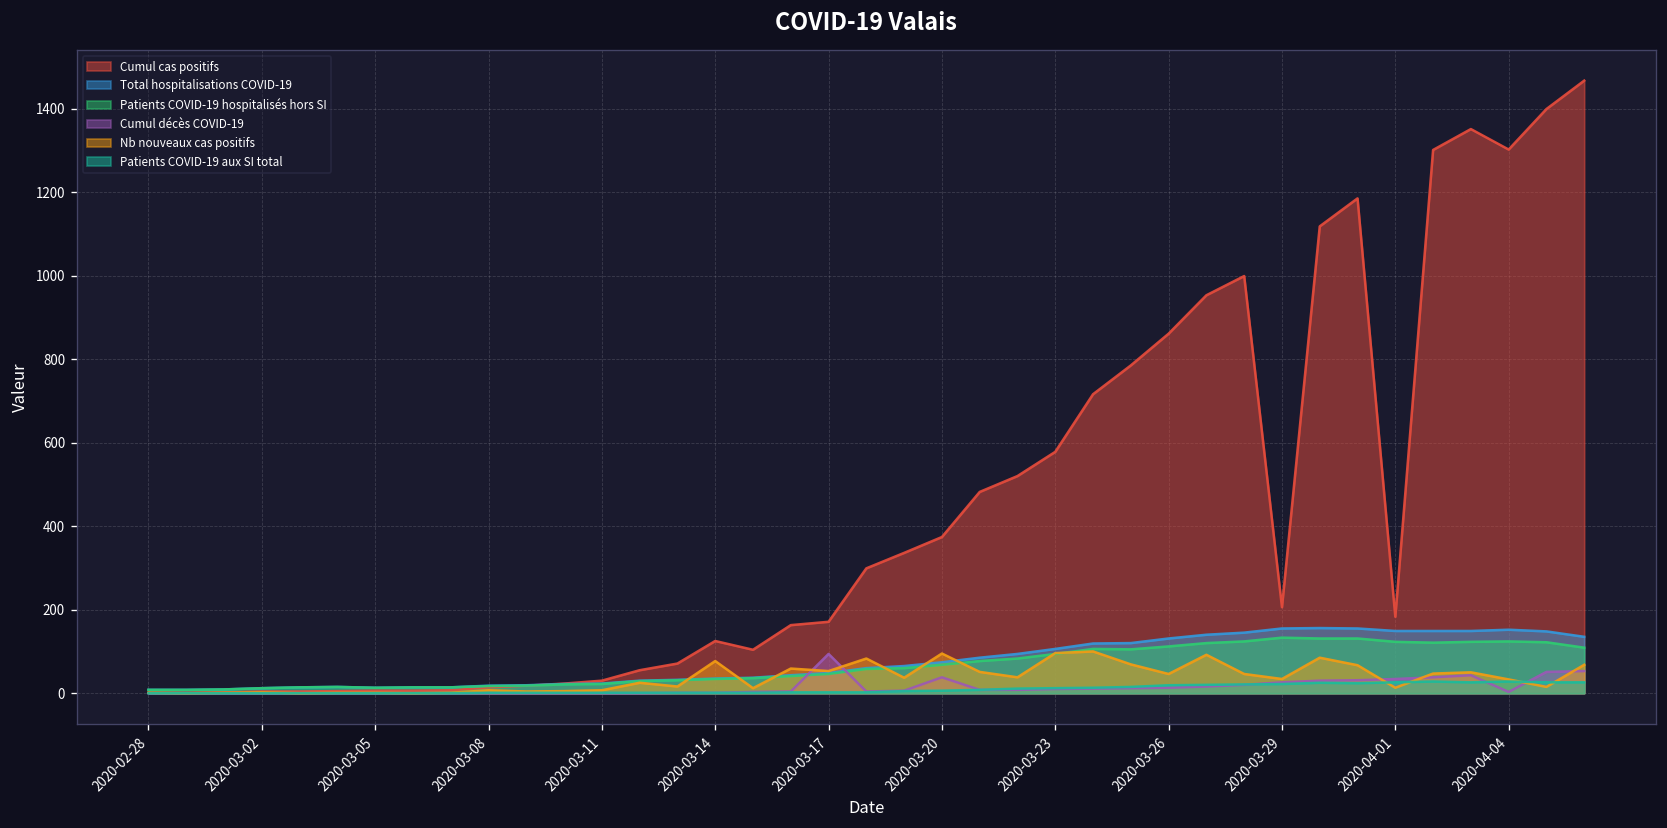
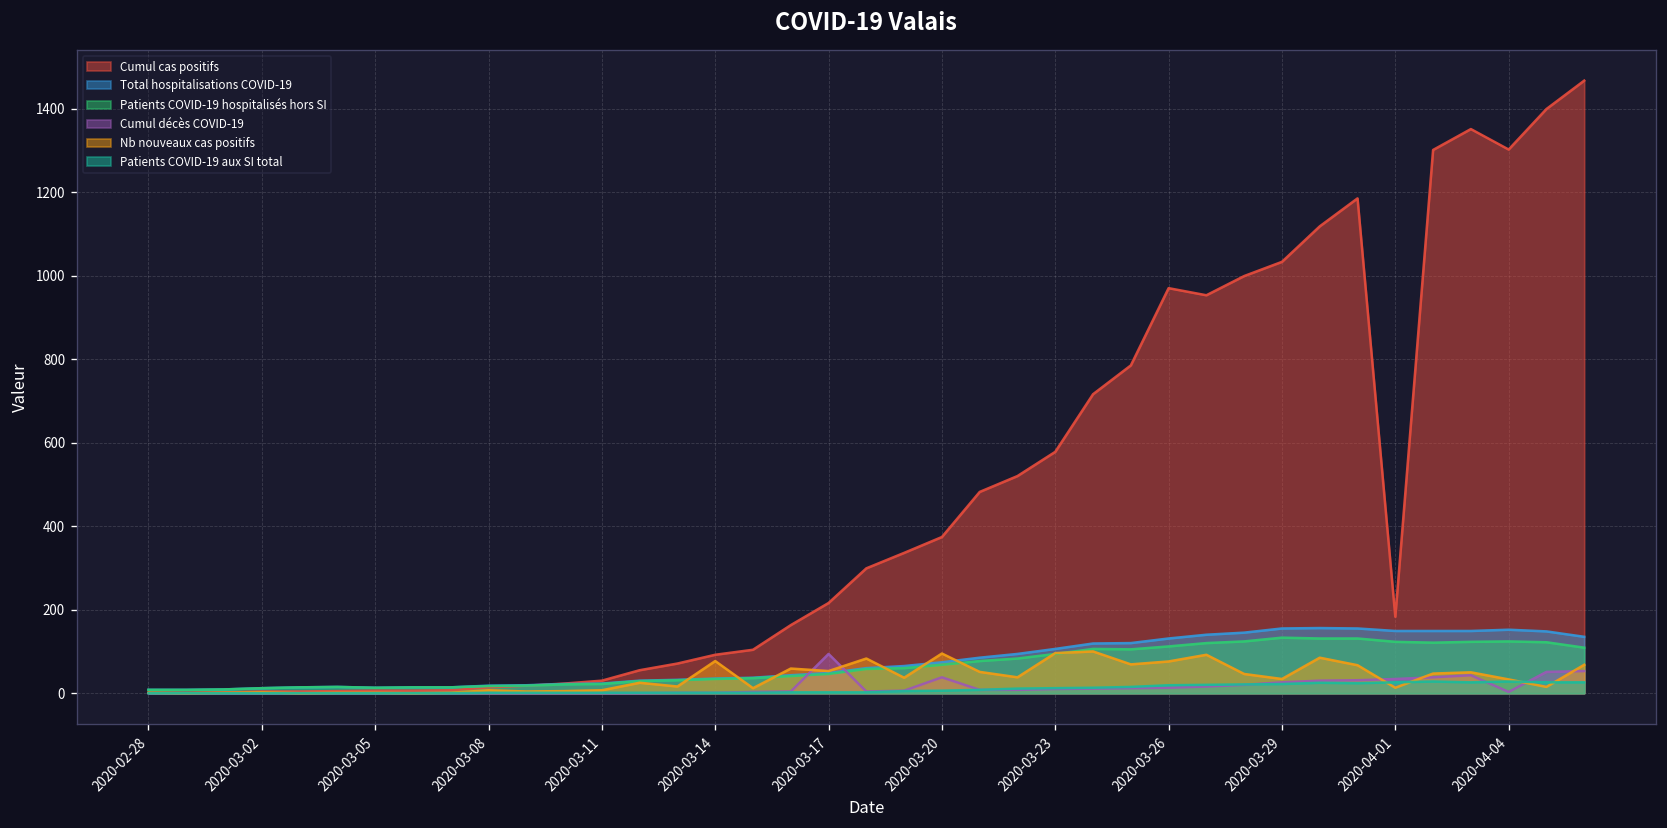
Cumul cas positifs, 2020-03-14: 130 -> 90
Cumul cas positifs, 2020-03-17: 170 -> 220
Cumul cas positifs, 2020-03-26: 860 -> 970
Nb nouveaux cas positifs, 2020-03-26: 50 -> 80
Cumul cas positifs, 2020-03-29: 210 -> 1030
